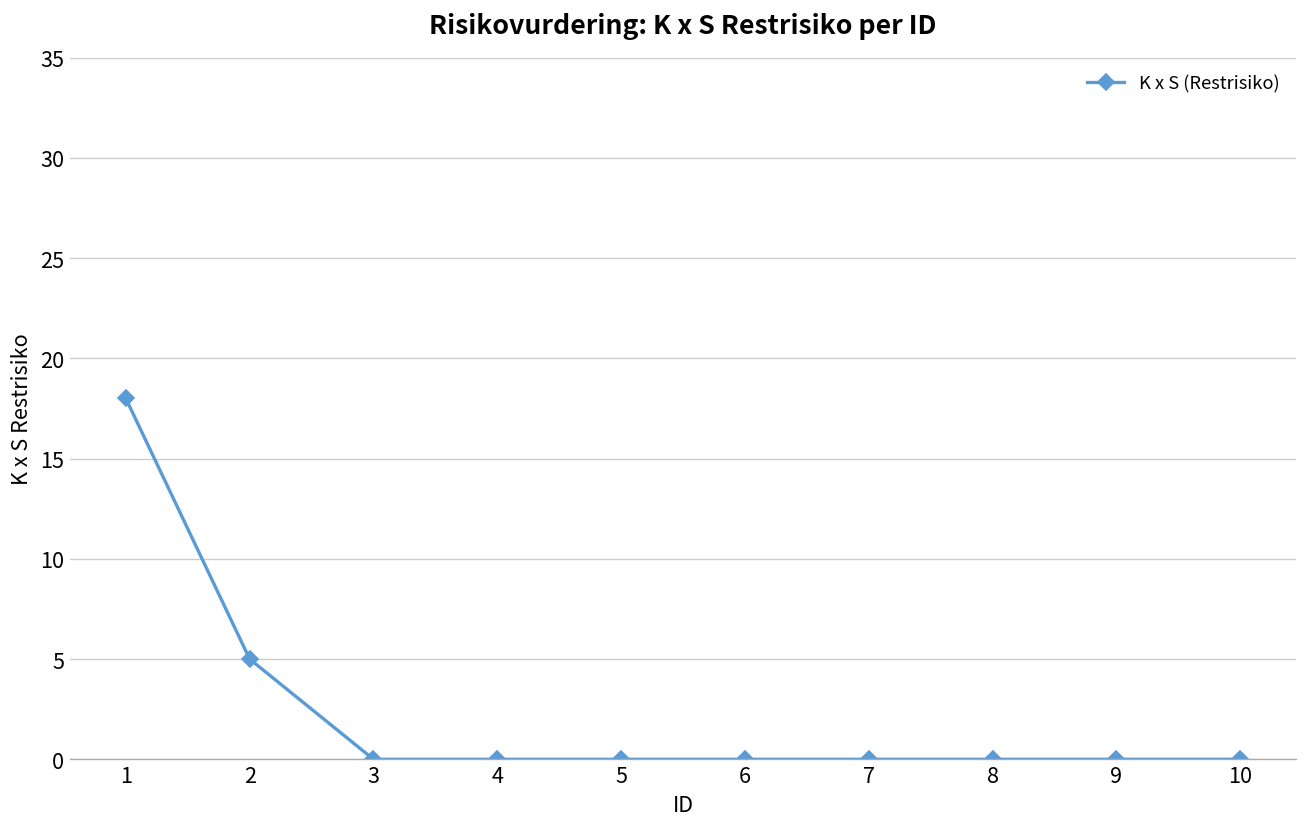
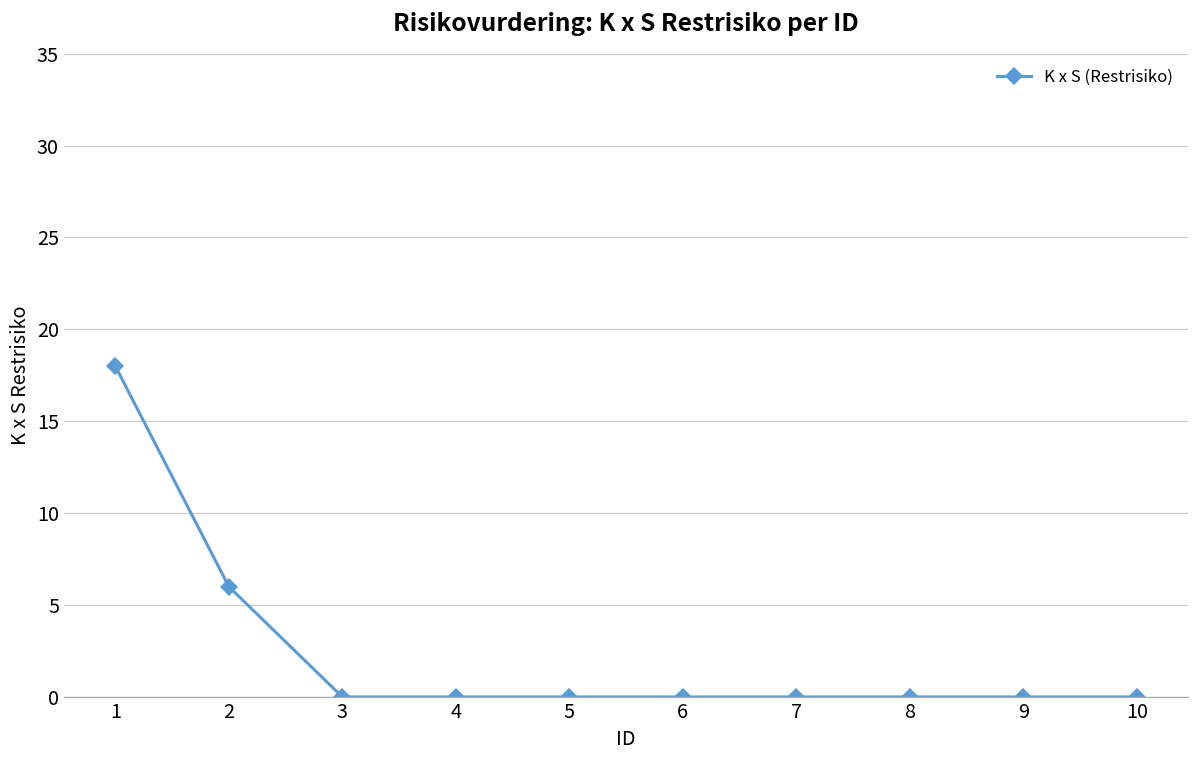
2: 5 -> 6
